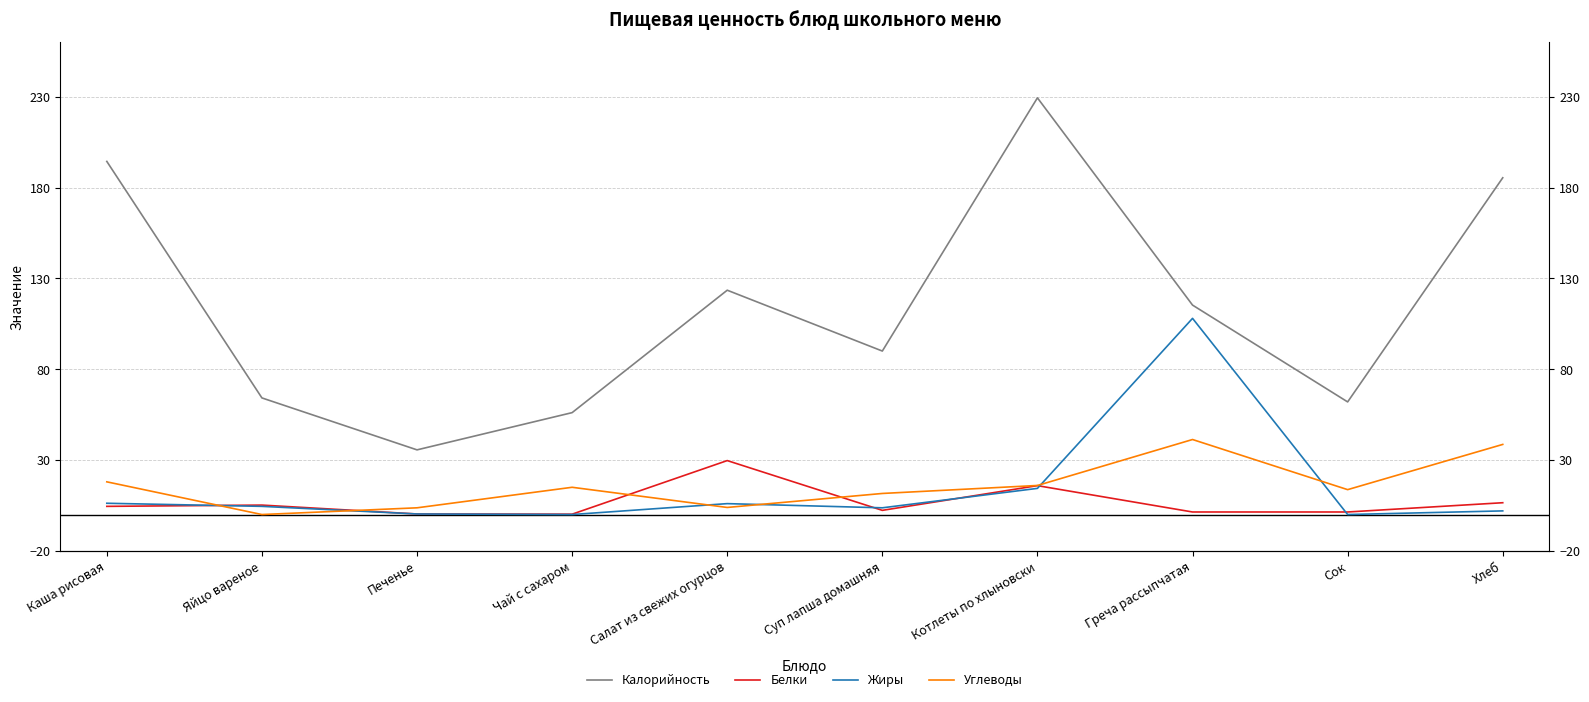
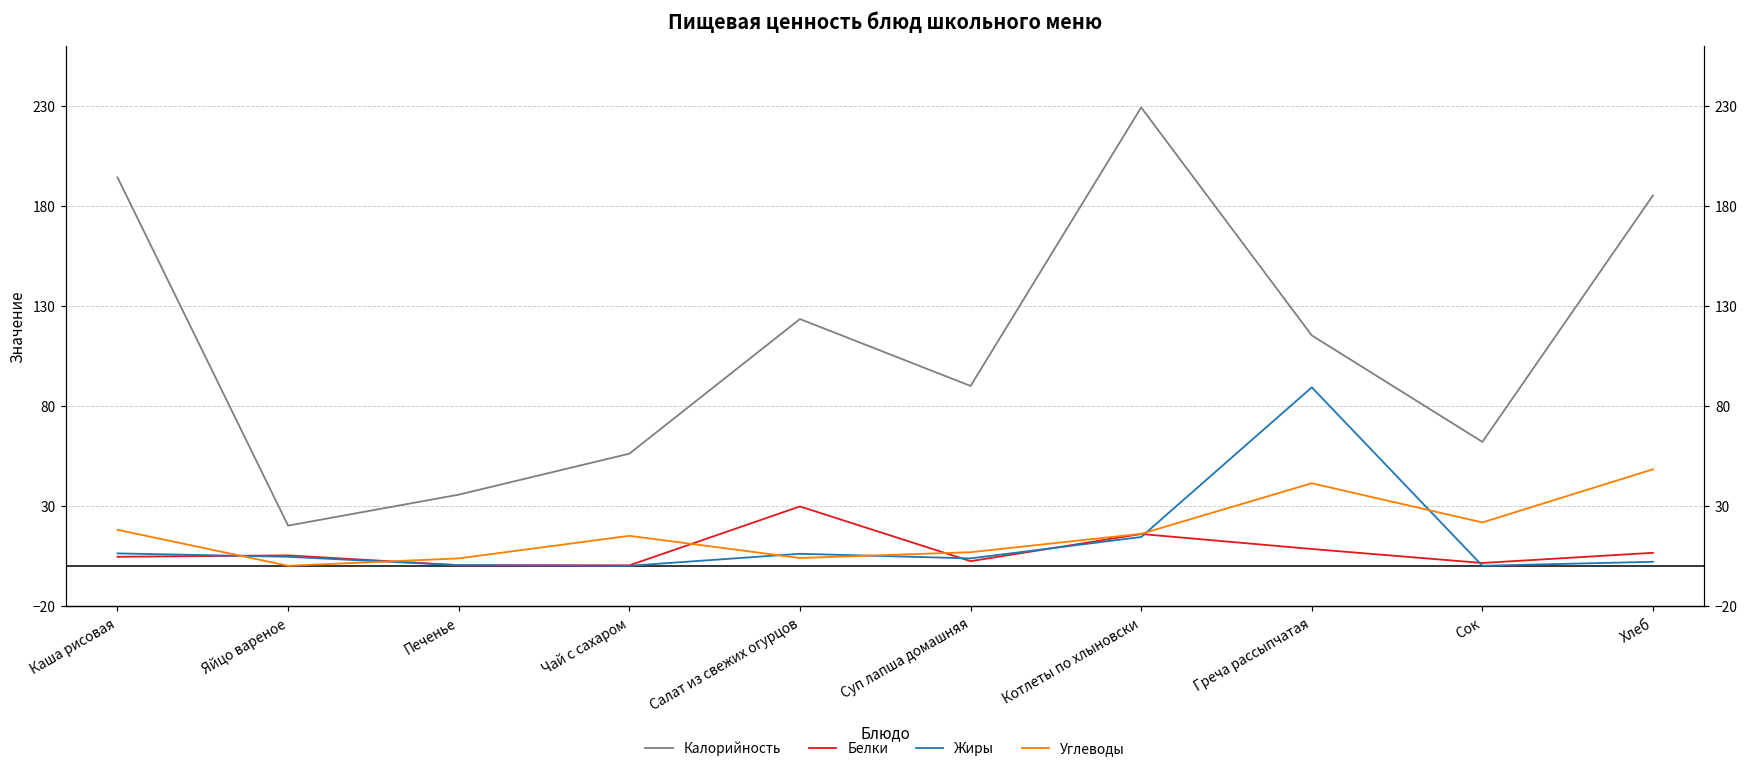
Калорийность, Яйцо вареное: 64 -> 20
Углеводы, Суп лапша домашняя: 12 -> 7
Белки, Греча рассыпчатая: 1 -> 8
Жиры, Греча рассыпчатая: 108 -> 89
Углеводы, Сок: 14 -> 22
Углеводы, Хлеб: 39 -> 48
